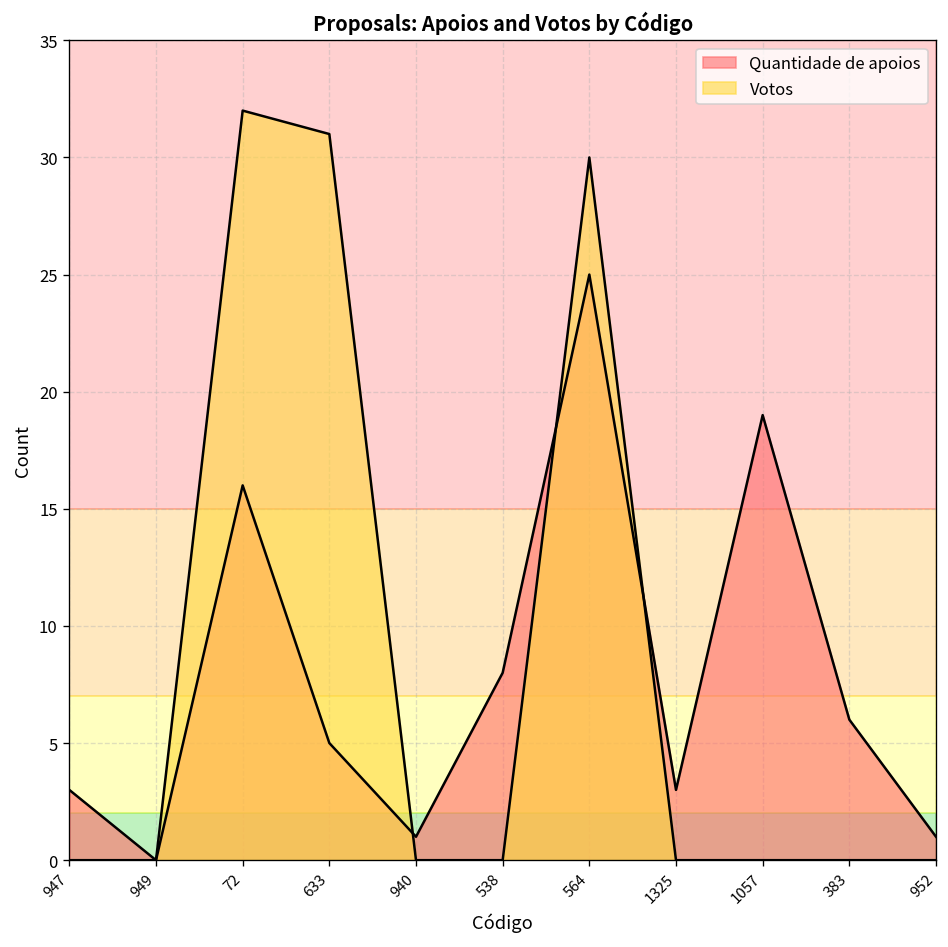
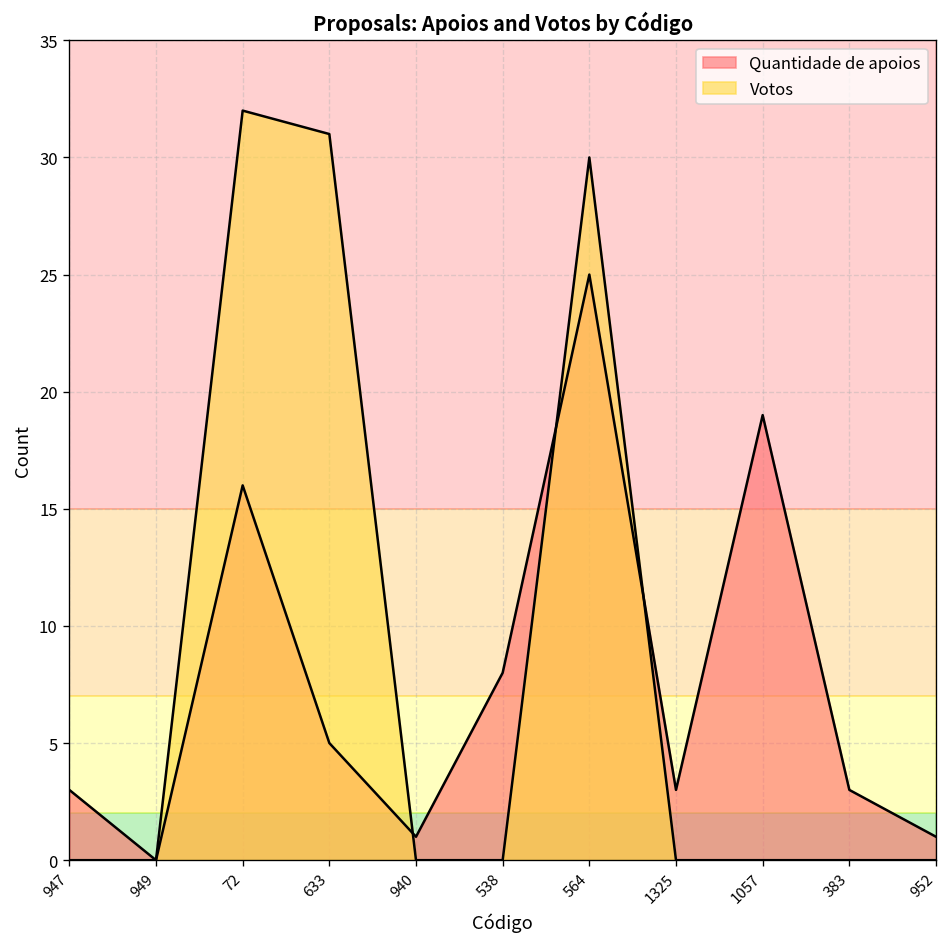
Quantidade de apoios, 383: 6 -> 3
